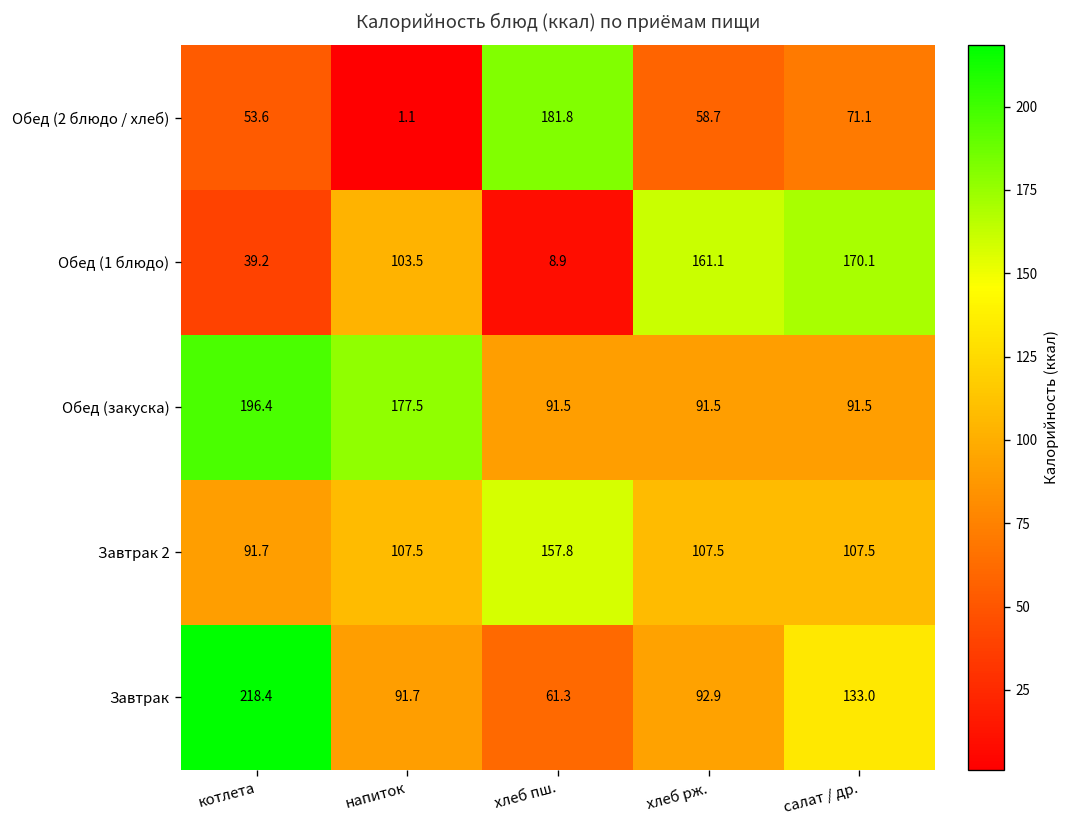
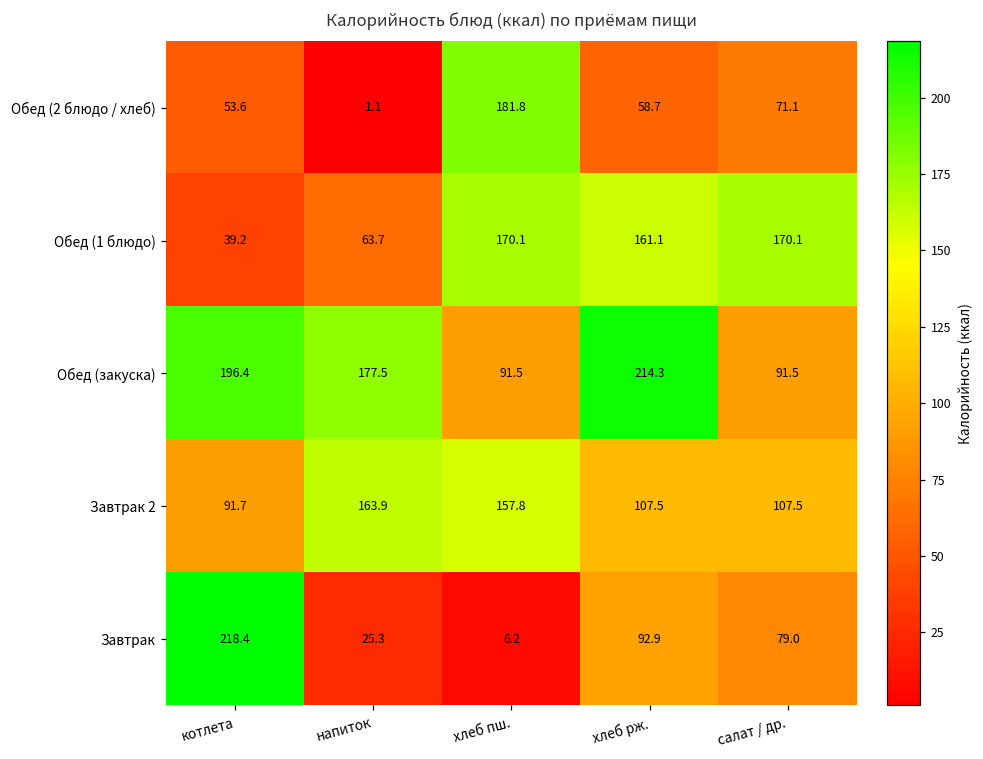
Обед (1 блюдо), напиток: 103.5 -> 63.7
Обед (1 блюдо), хлеб пш.: 8.9 -> 170.1
Обед (закуска), хлеб рж.: 91.5 -> 214.3
Завтрак 2, напиток: 107.5 -> 163.9
Завтрак, напиток: 91.7 -> 25.3
Завтрак, хлеб пш.: 61.3 -> 6.2
Завтрак, салат / др.: 133.0 -> 79.0
